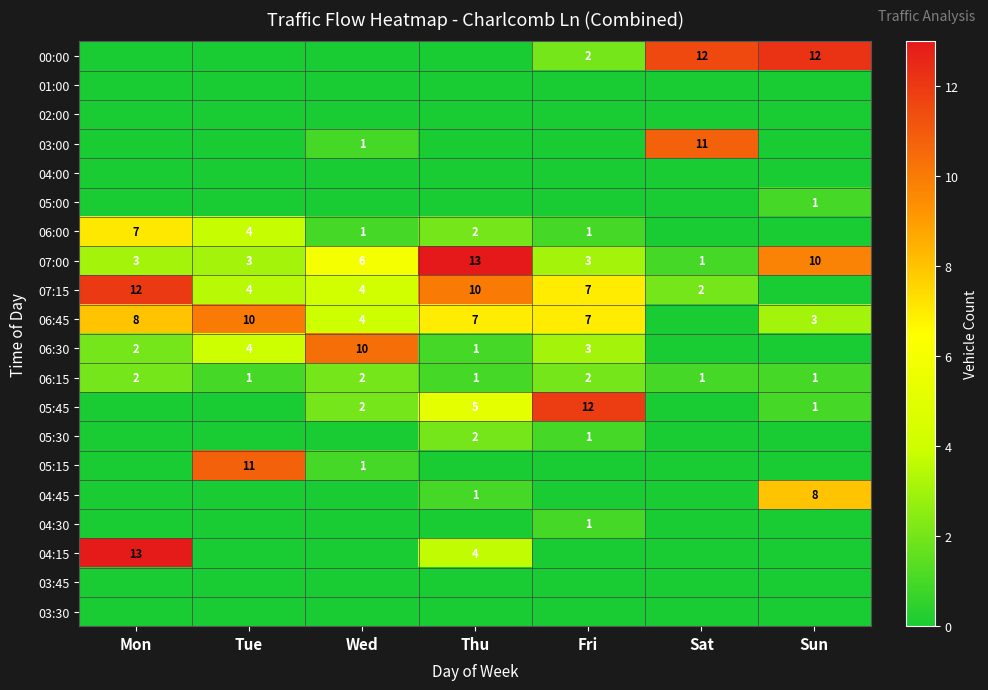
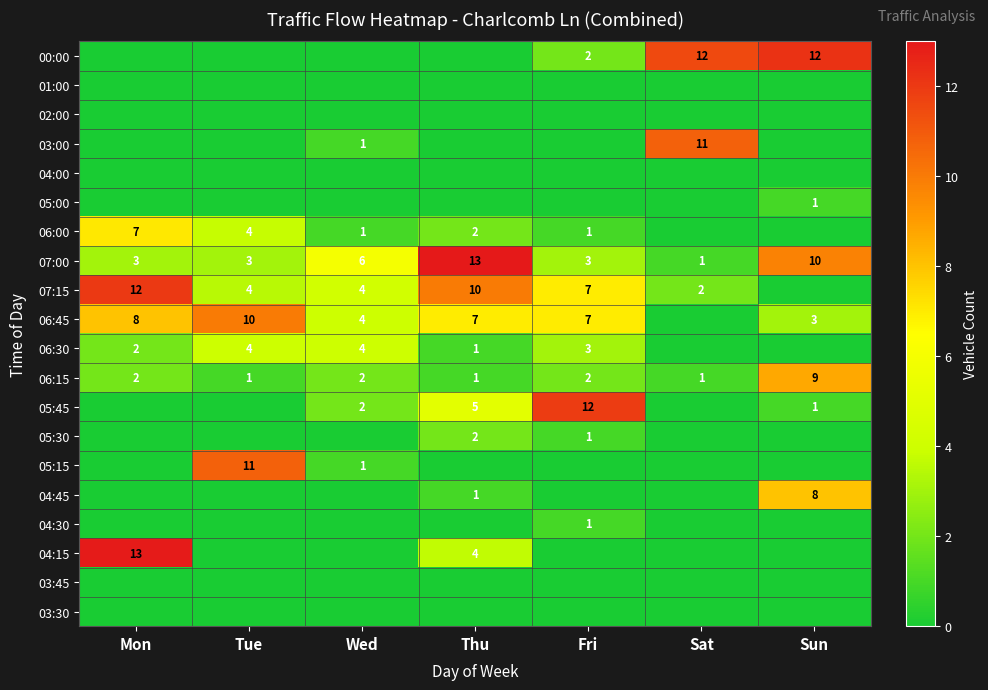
06:30, Wed: 10 -> 4
06:15, Sun: 1 -> 9
